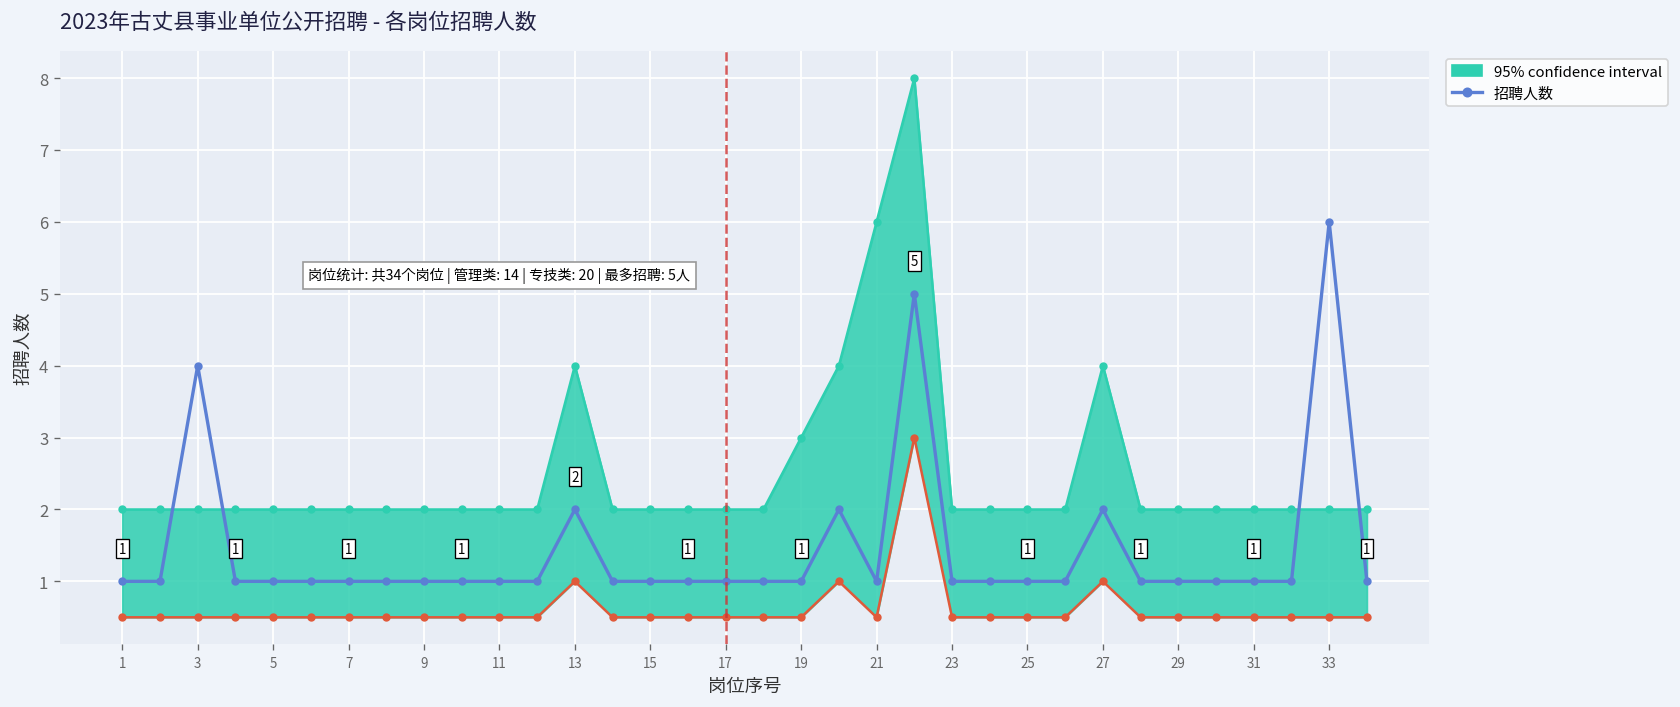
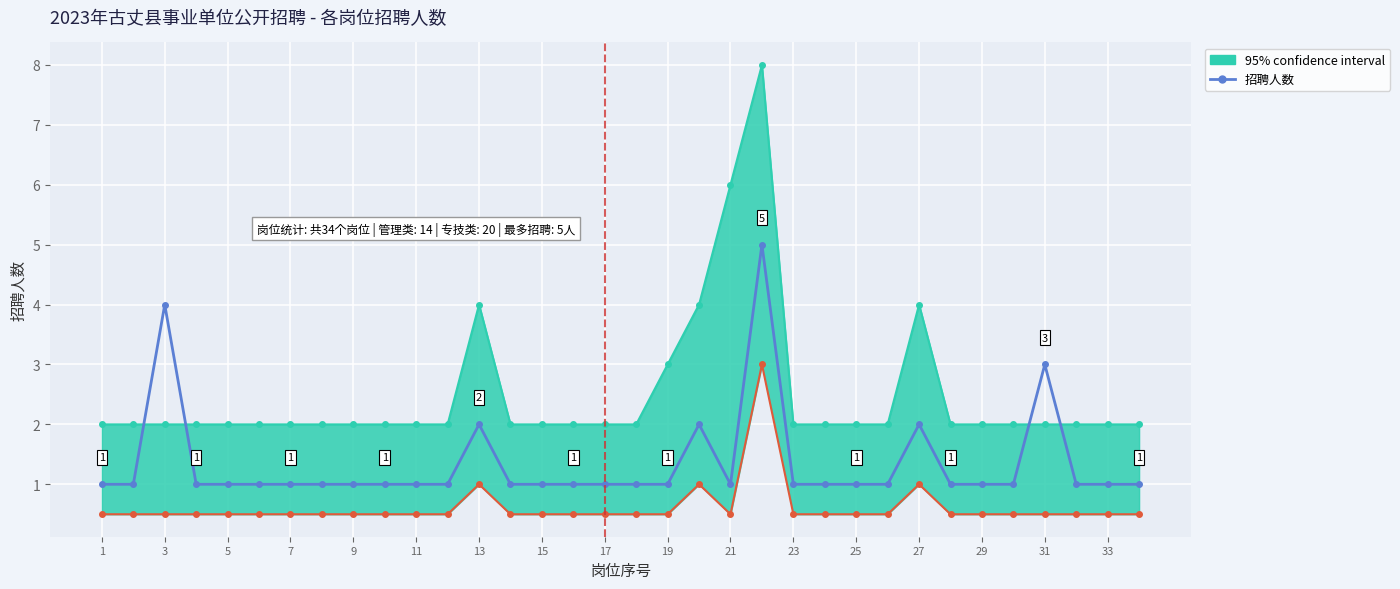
招聘人数, 31: 1 -> 3
招聘人数, 33: 6 -> 1
